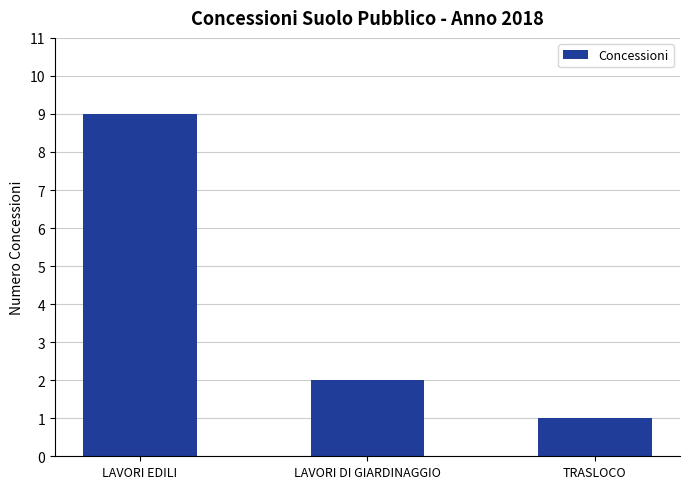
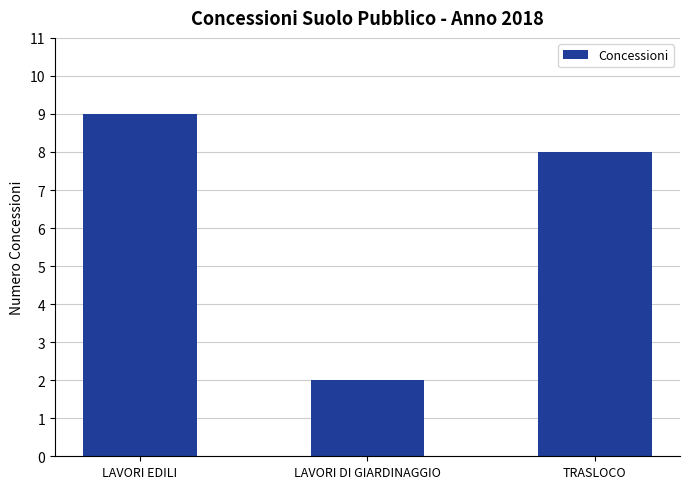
TRASLOCO: 1 -> 8
